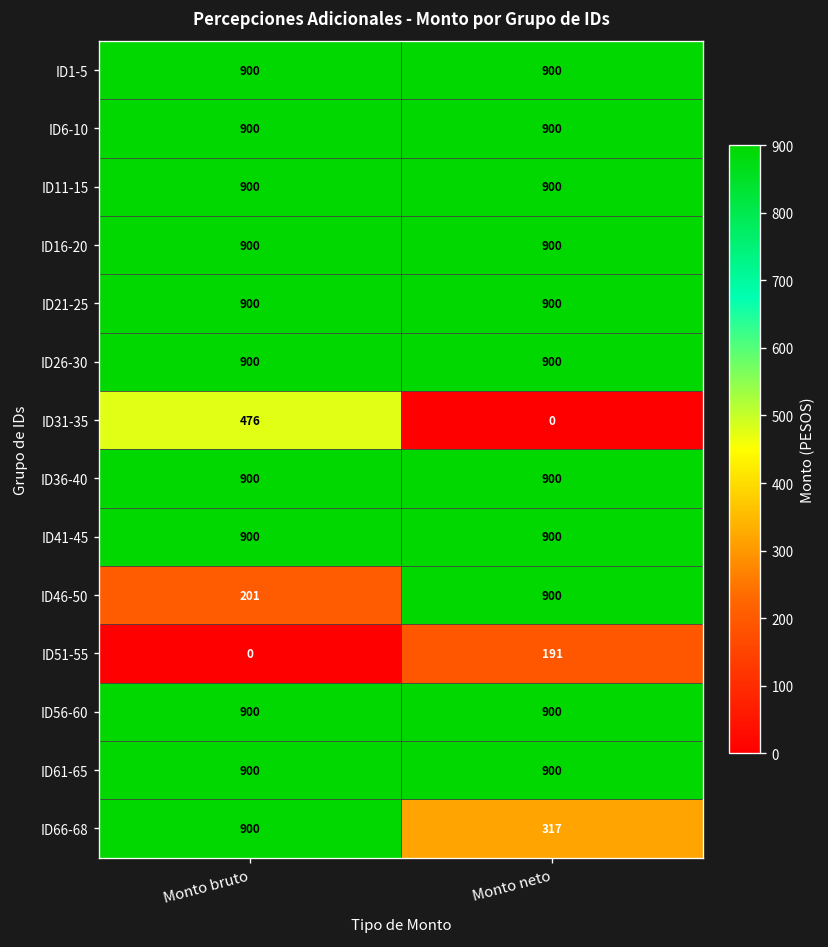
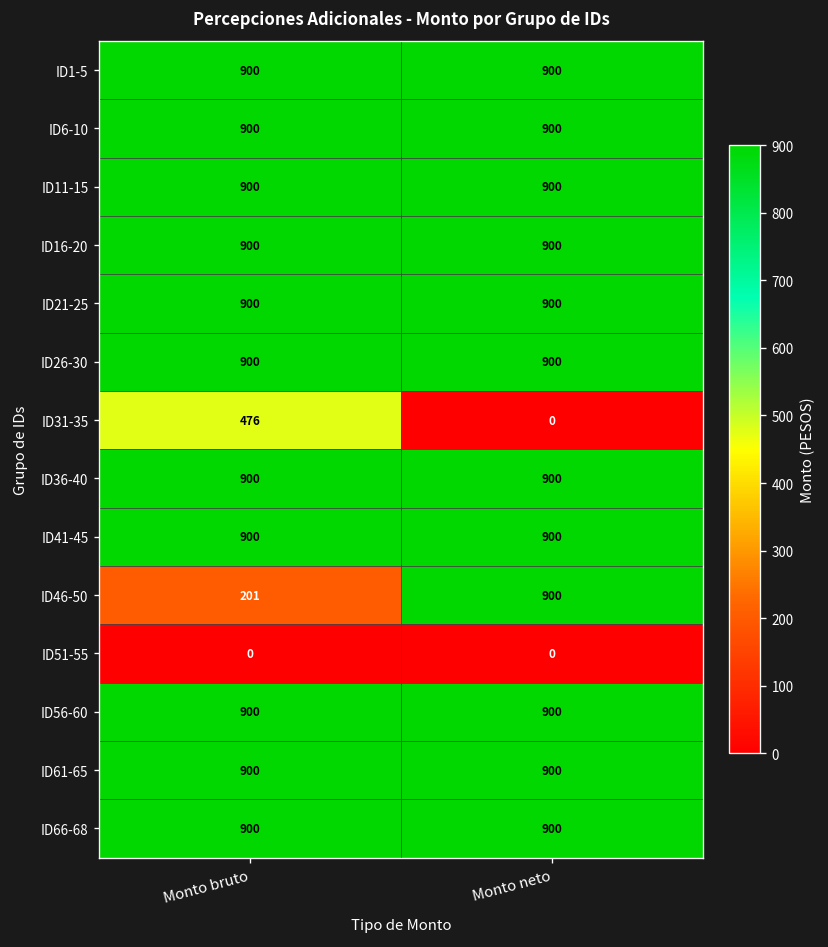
ID51-55, Monto neto: 191 -> 0
ID66-68, Monto neto: 317 -> 900
